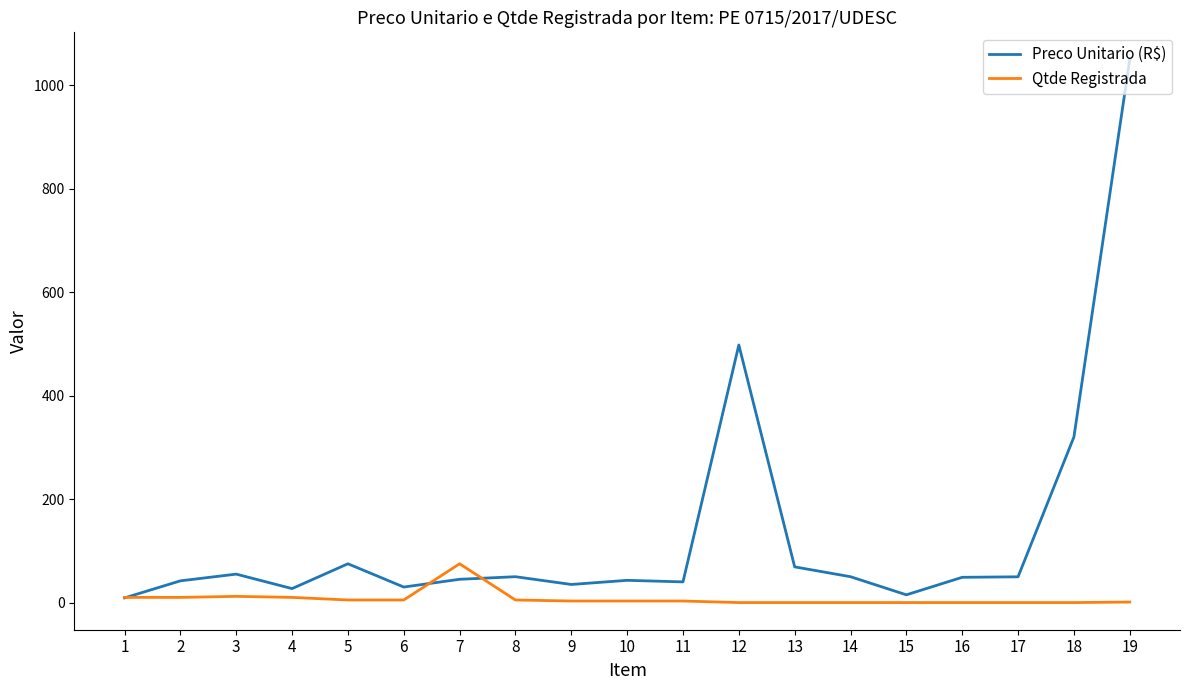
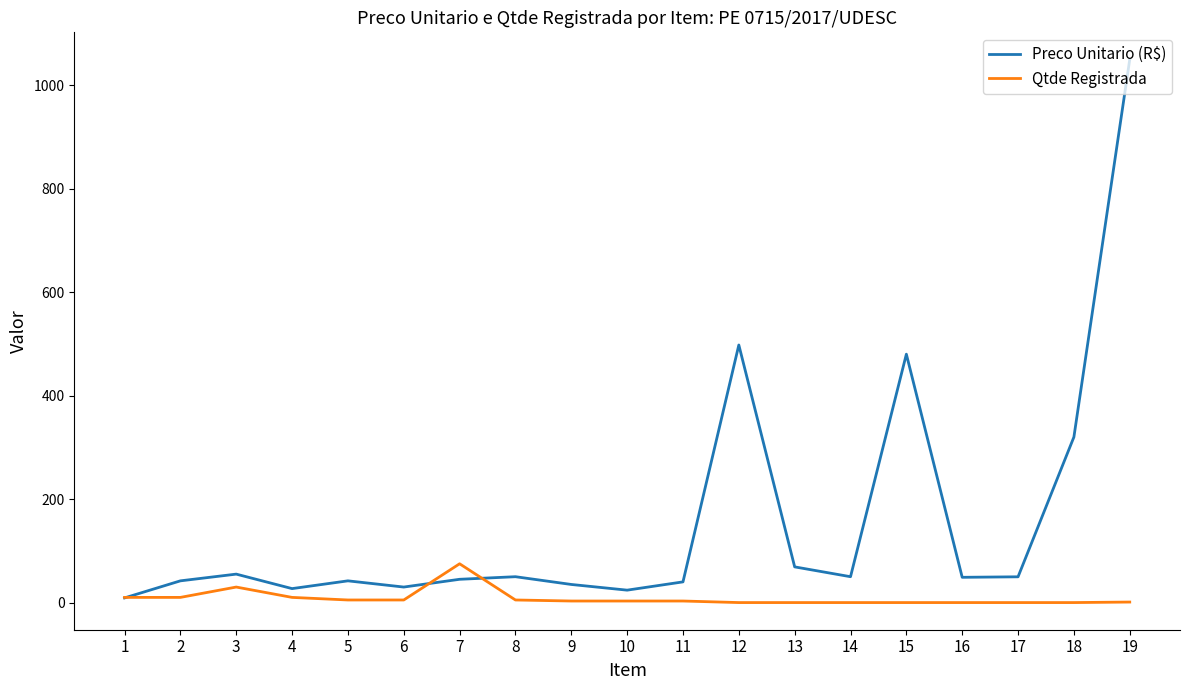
Qtde Registrada, 3: 10 -> 30
Preco Unitario (R$), 5: 80 -> 40
Preco Unitario (R$), 10: 40 -> 20
Preco Unitario (R$), 15: 10 -> 480
